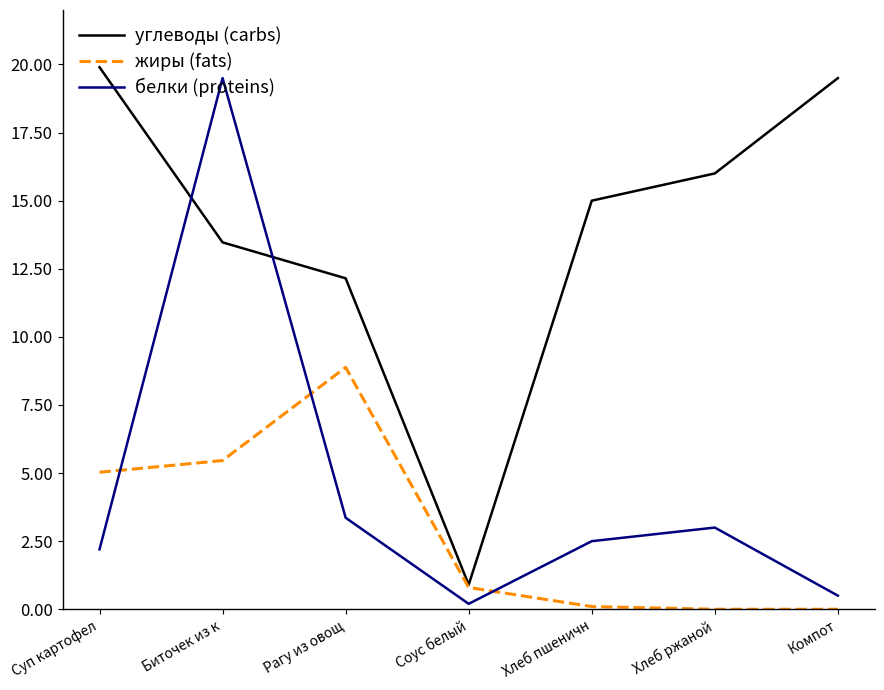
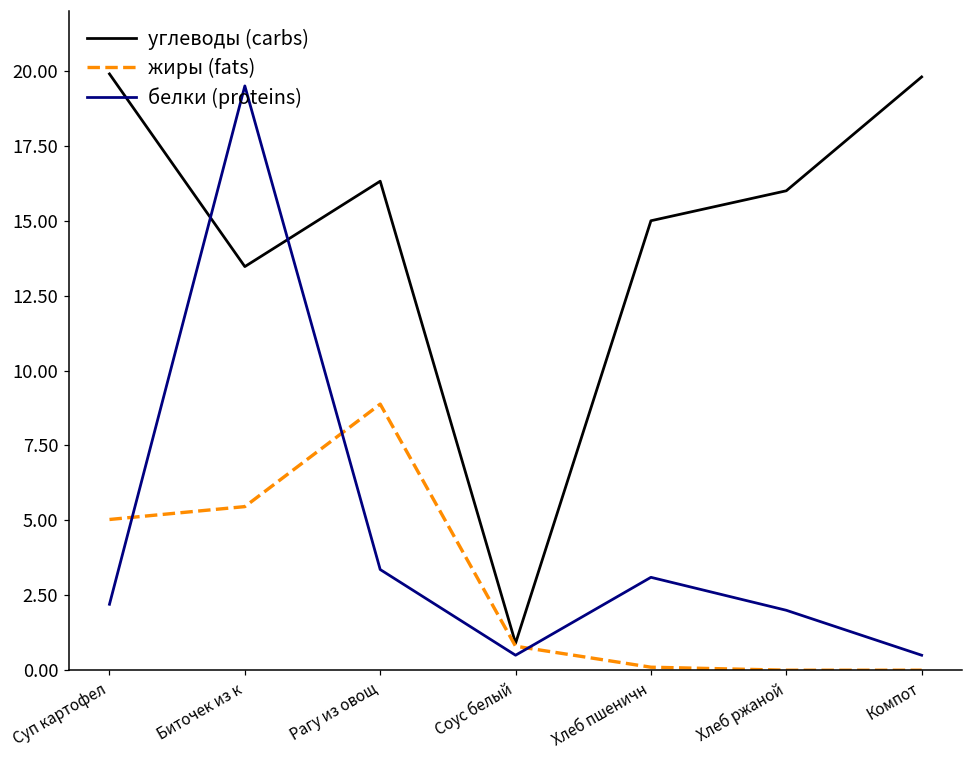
углеводы (carbs), Рагу из овощ: 12.2 -> 16.3
белки (proteins), Соус белый: 0.2 -> 0.5
белки (proteins), Хлеб пшеничн: 2.5 -> 3.1
белки (proteins), Хлеб ржаной: 3 -> 2
углеводы (carbs), Компот: 19.5 -> 19.8
